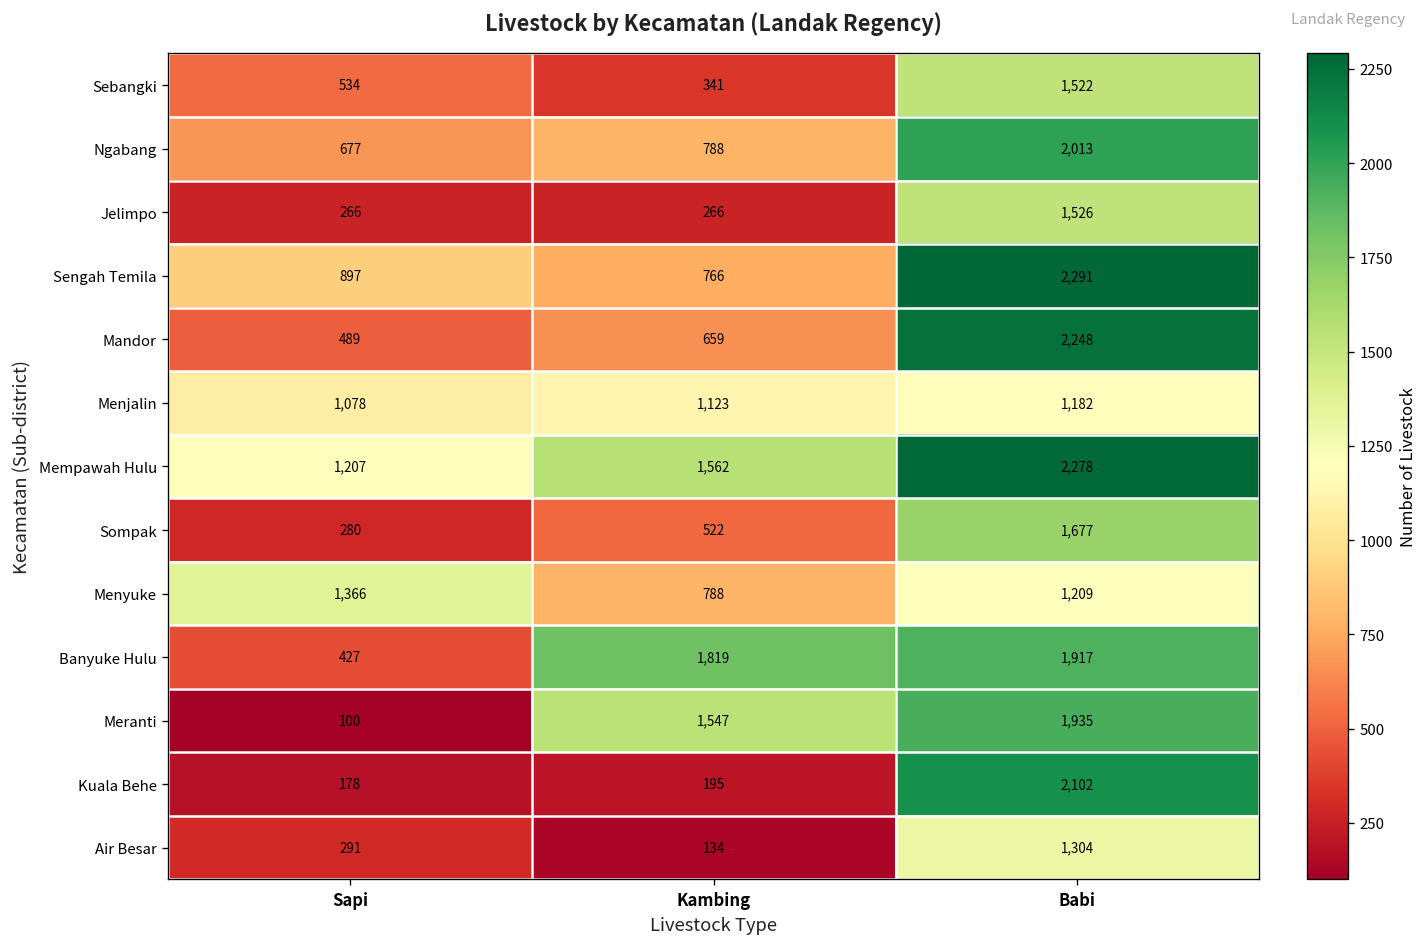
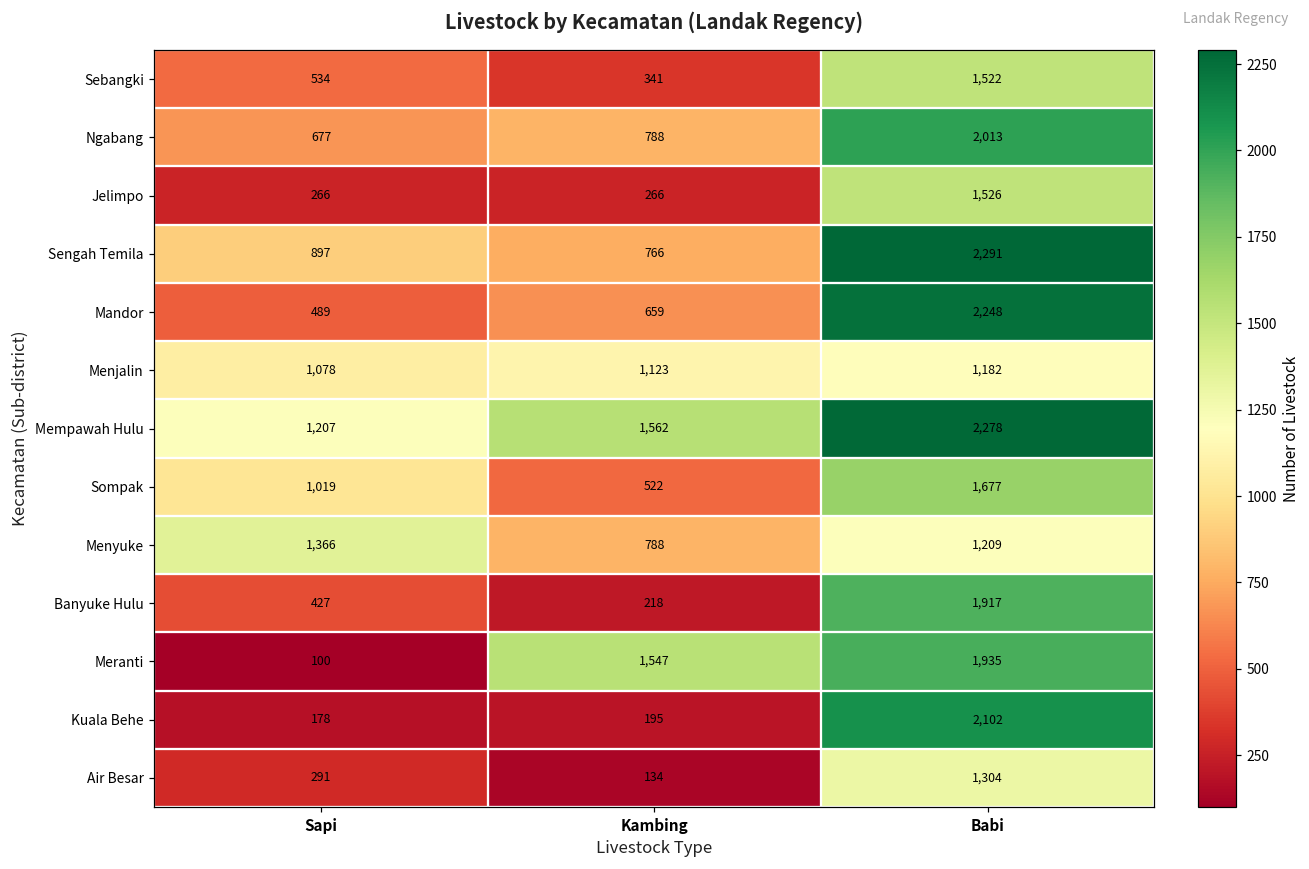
Sompak, Sapi: 280 -> 1,019
Banyuke Hulu, Kambing: 1,819 -> 218
